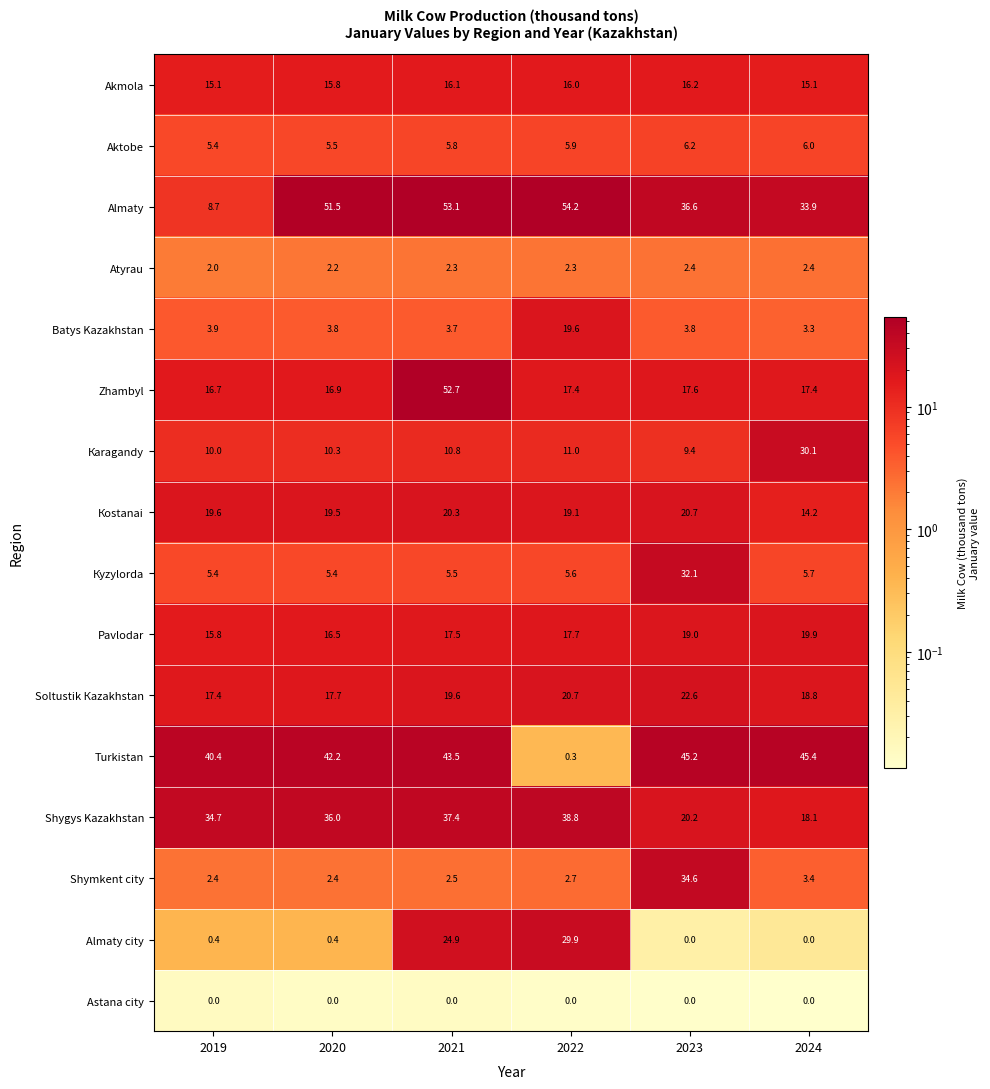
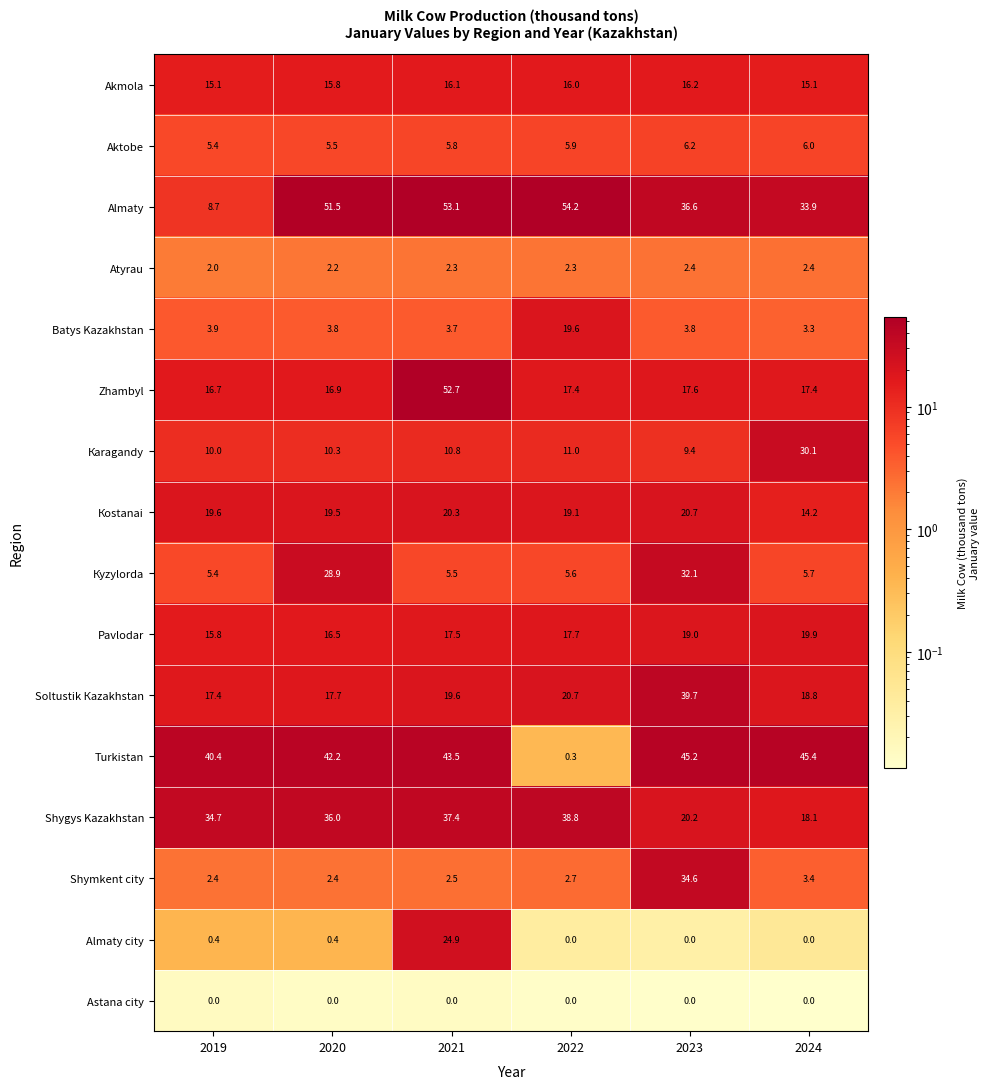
Кyzylorda, 2020: 5.4 -> 28.9
Soltustik Кazakhstan, 2023: 22.6 -> 39.7
Аlmaty city, 2022: 29.9 -> 0.0
